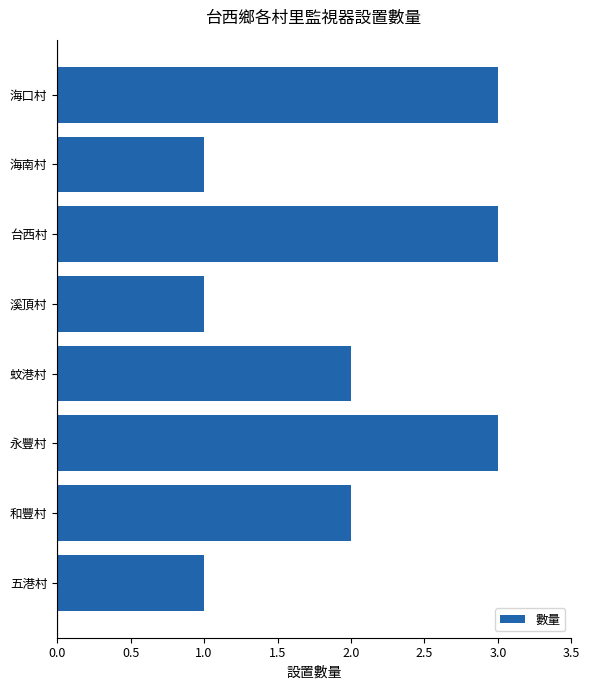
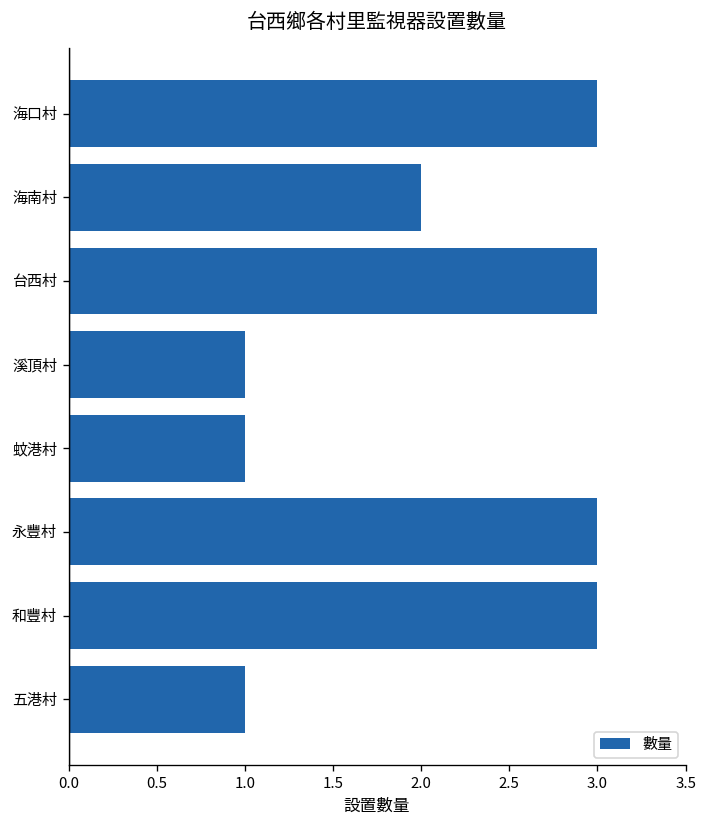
海南村: 1 -> 2
蚊港村: 2 -> 1
和豐村: 2 -> 3
